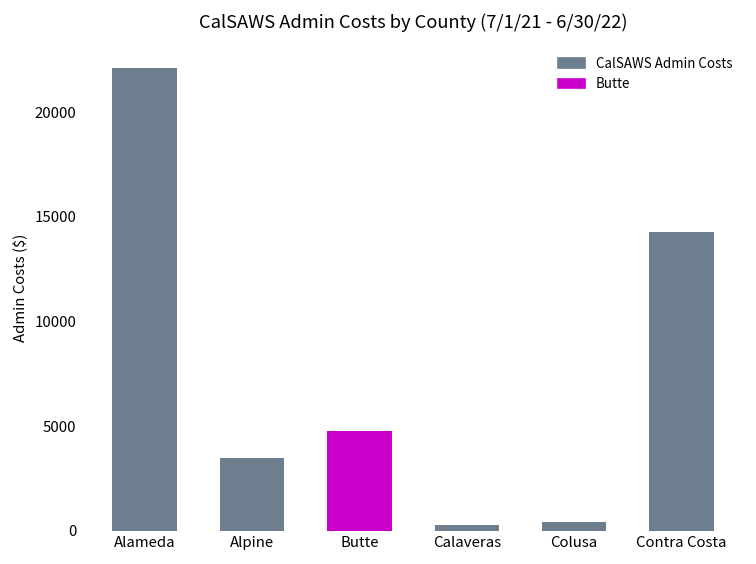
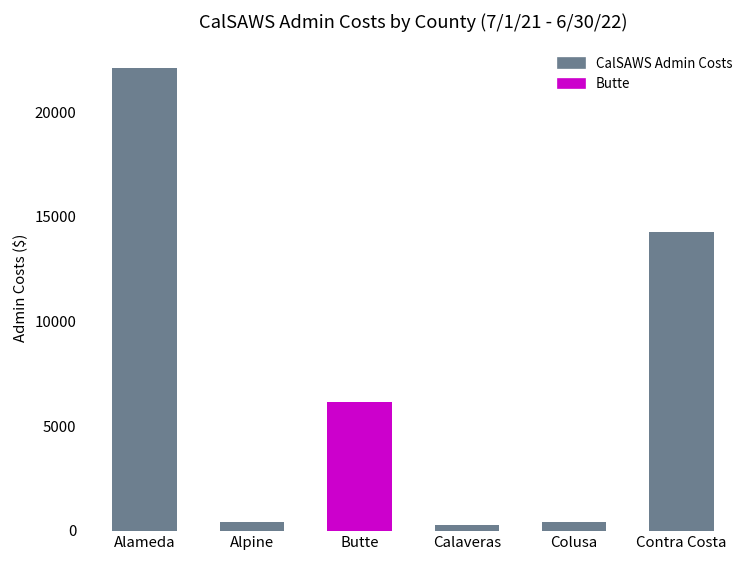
Alpine: 3500 -> 400
Butte: 4800 -> 6200
